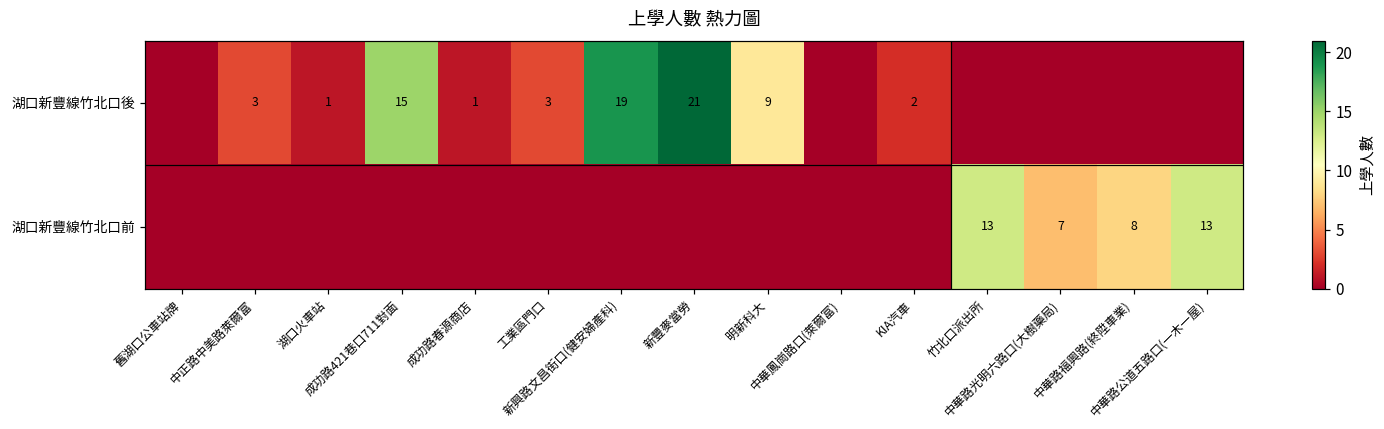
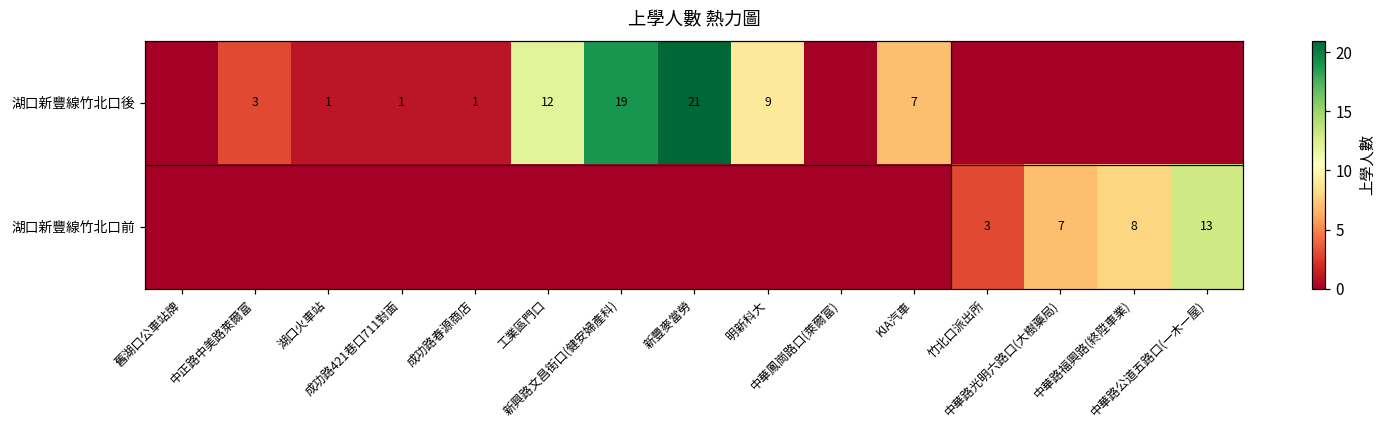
湖口新豐線竹北口後, 成功路421巷口711對面: 15 -> 1
湖口新豐線竹北口後, 工業區門口: 3 -> 12
湖口新豐線竹北口後, KIA汽車: 2 -> 7
湖口新豐線竹北口前, 竹北口派出所: 13 -> 3
